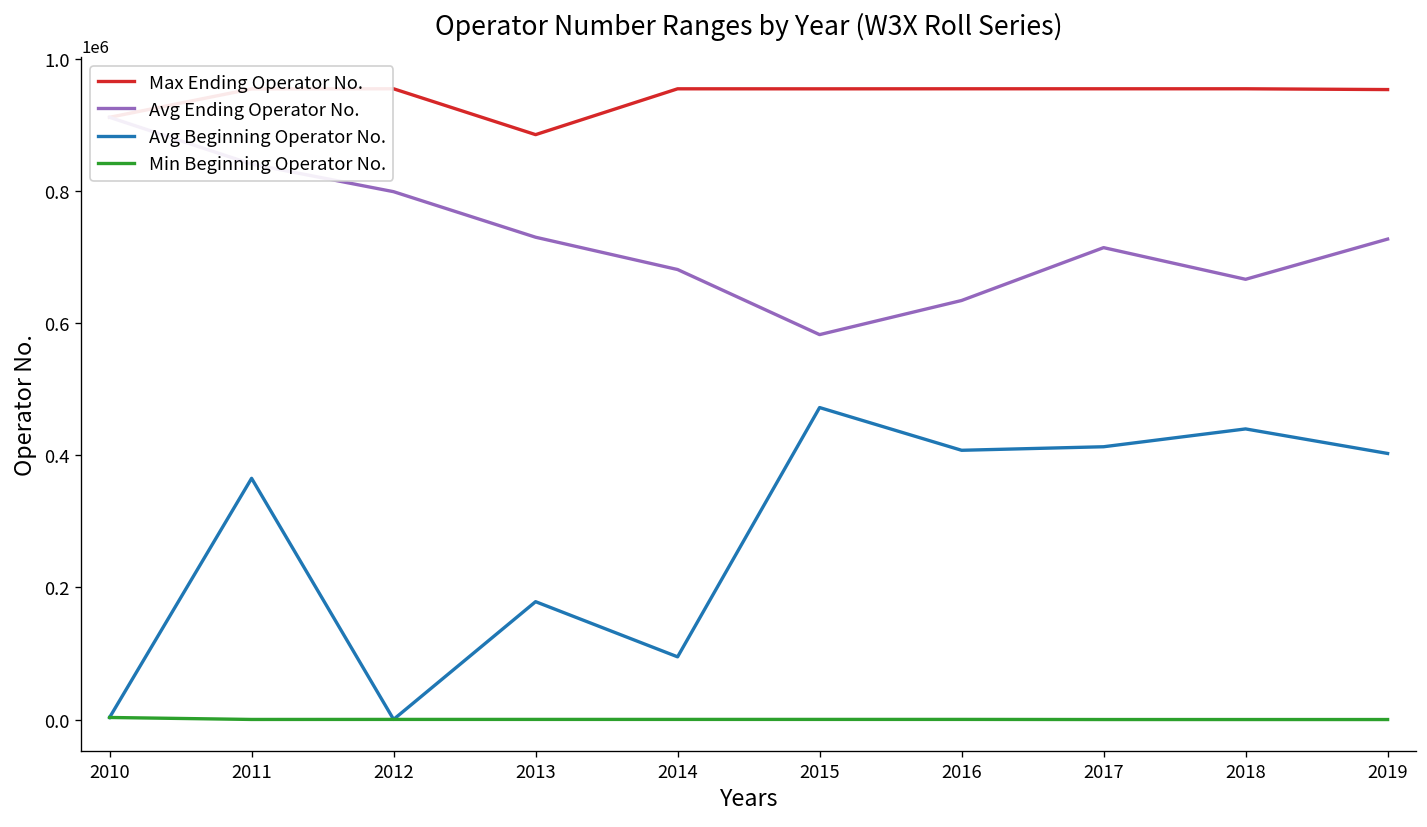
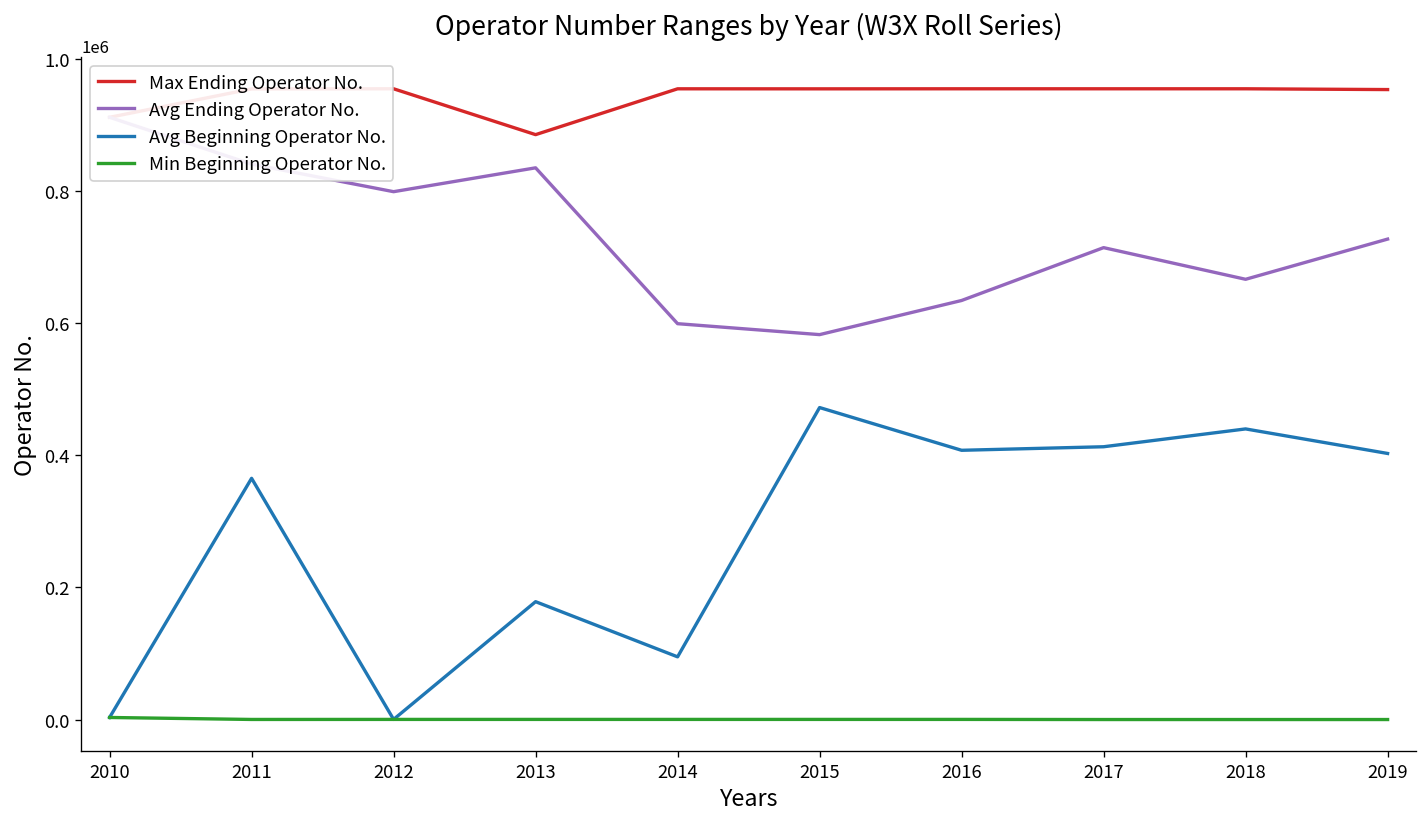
Avg Ending Operator No., 2013: 730000 -> 840000
Avg Ending Operator No., 2014: 680000 -> 600000
